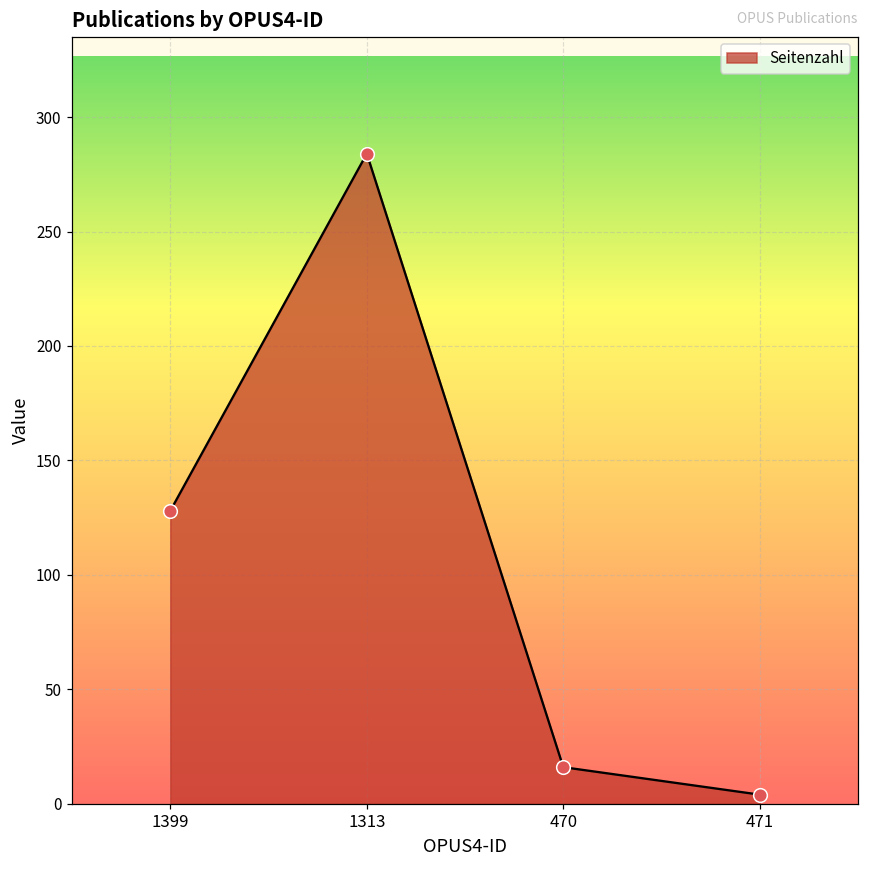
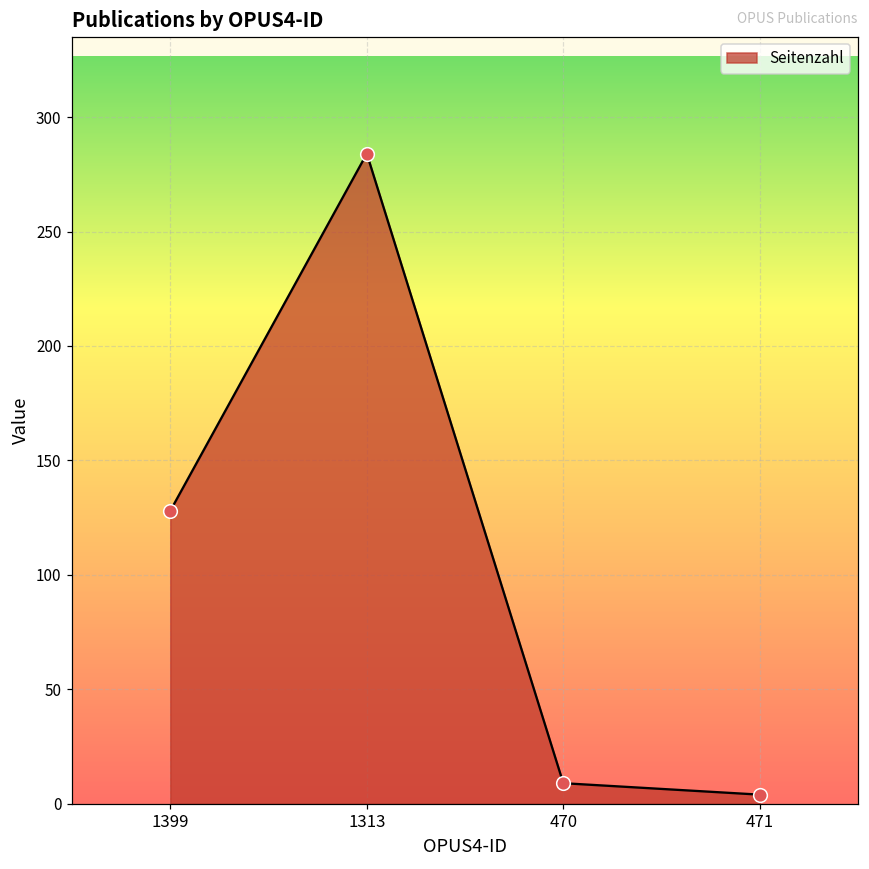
470: 16 -> 9
